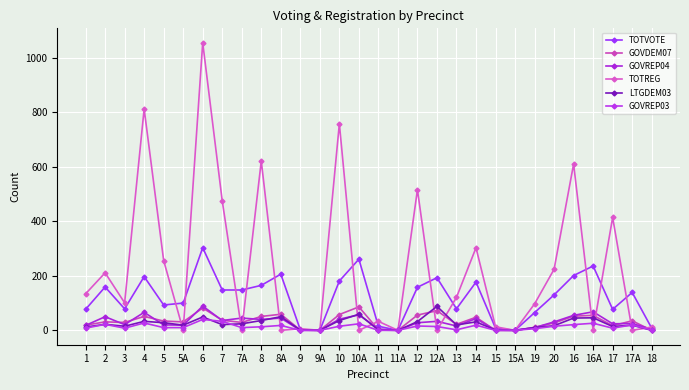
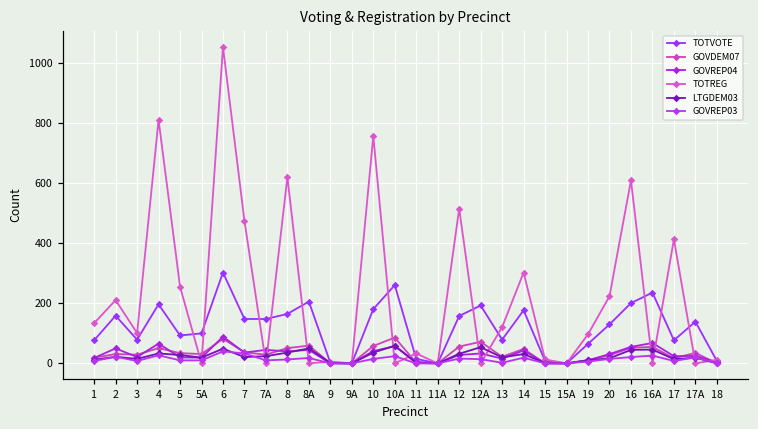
LTGDEM03, 12A: 90 -> 50
